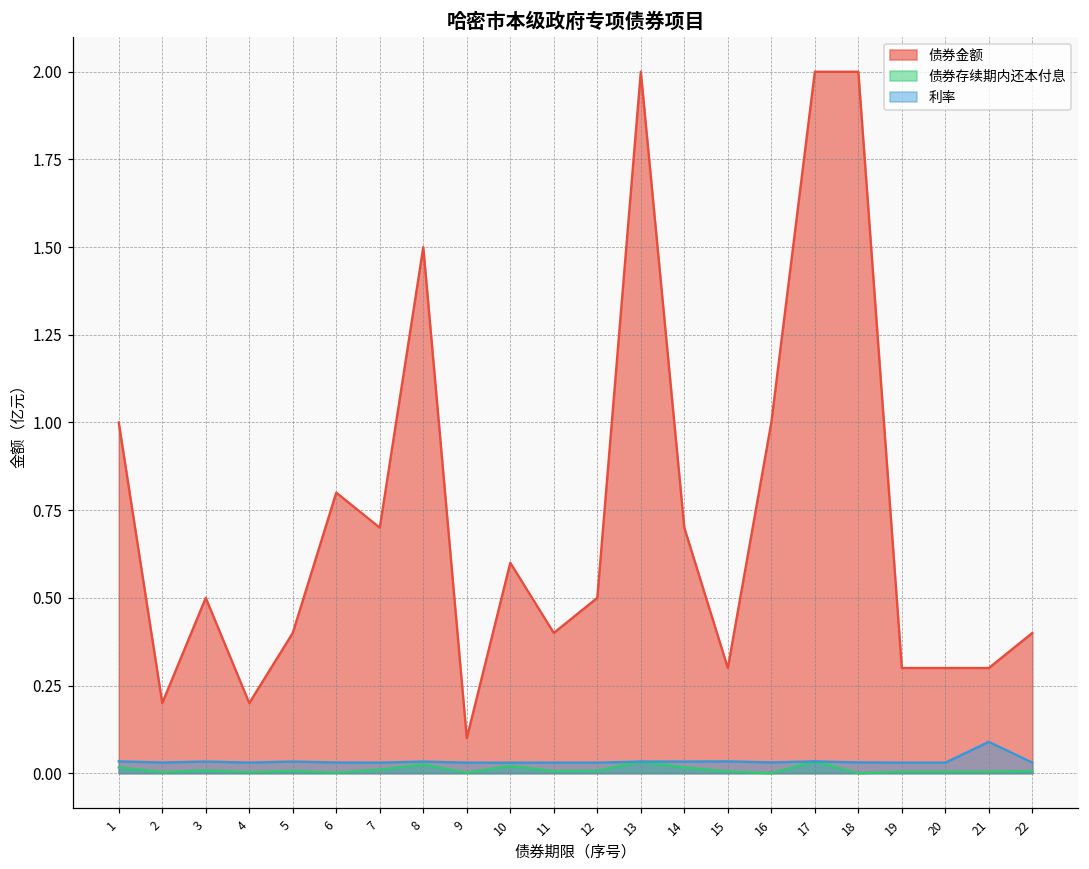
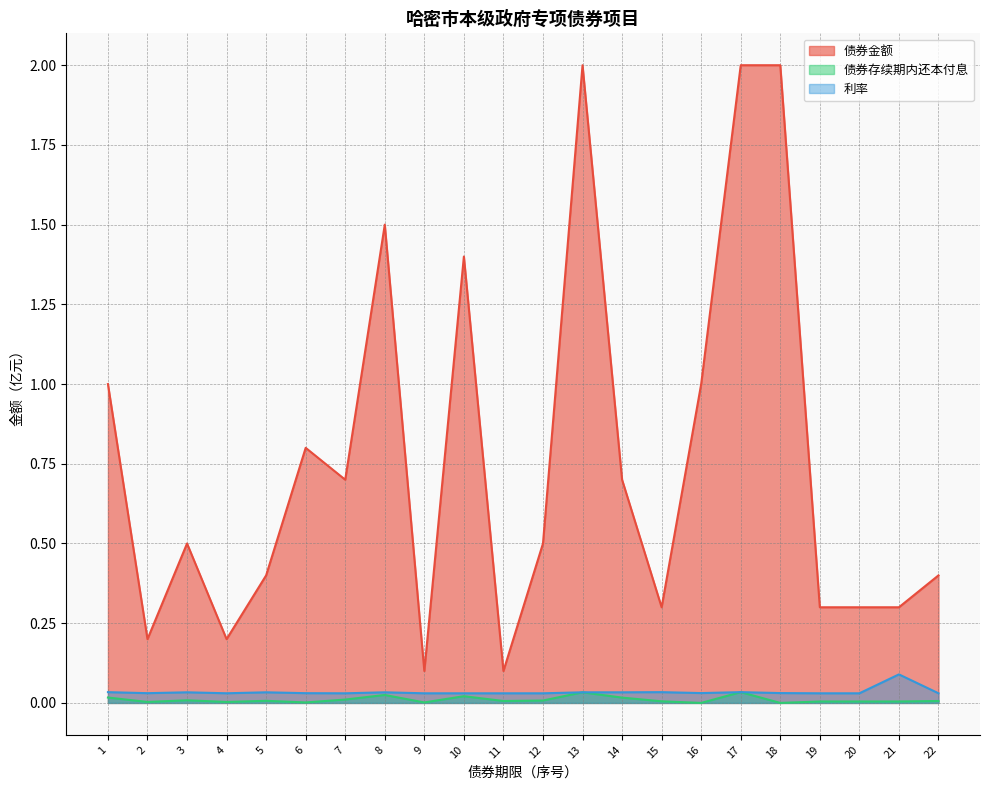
债券金额, 10: 0.6 -> 1.4
债券金额, 11: 0.4 -> 0.1
